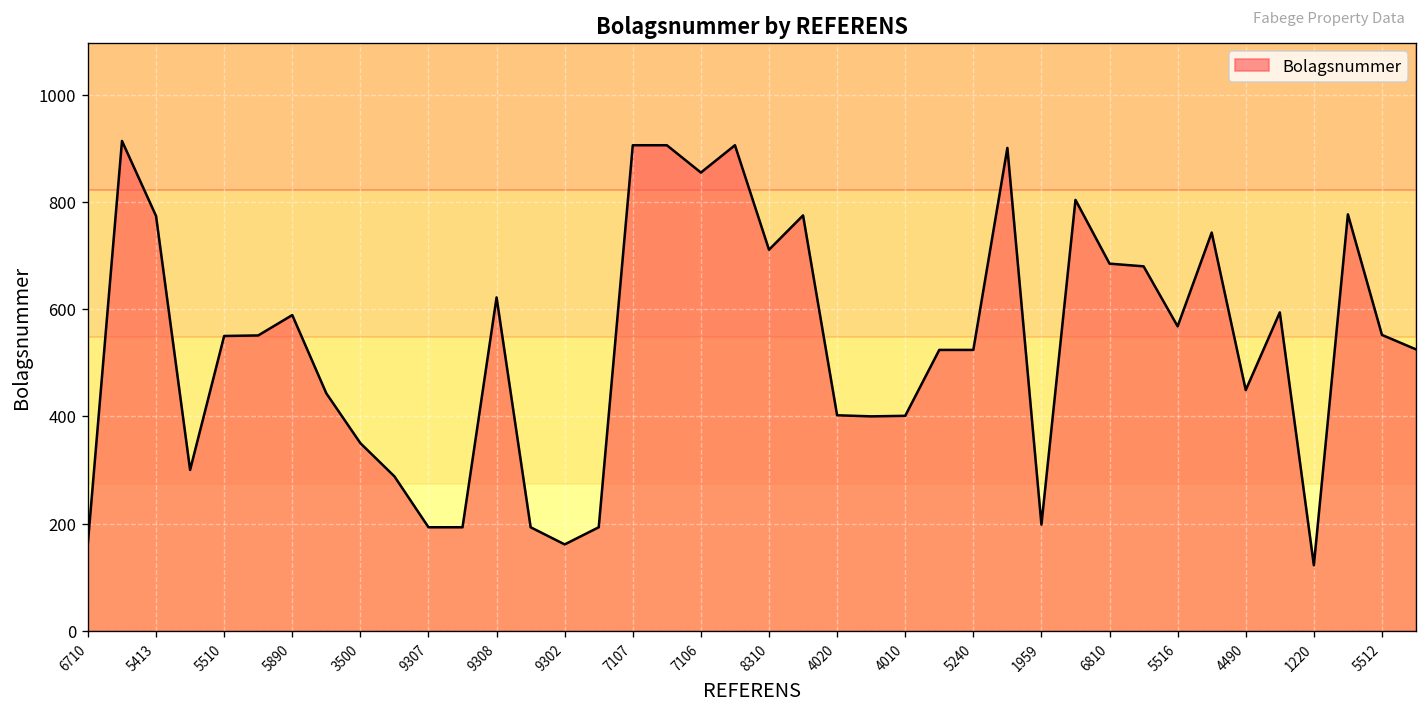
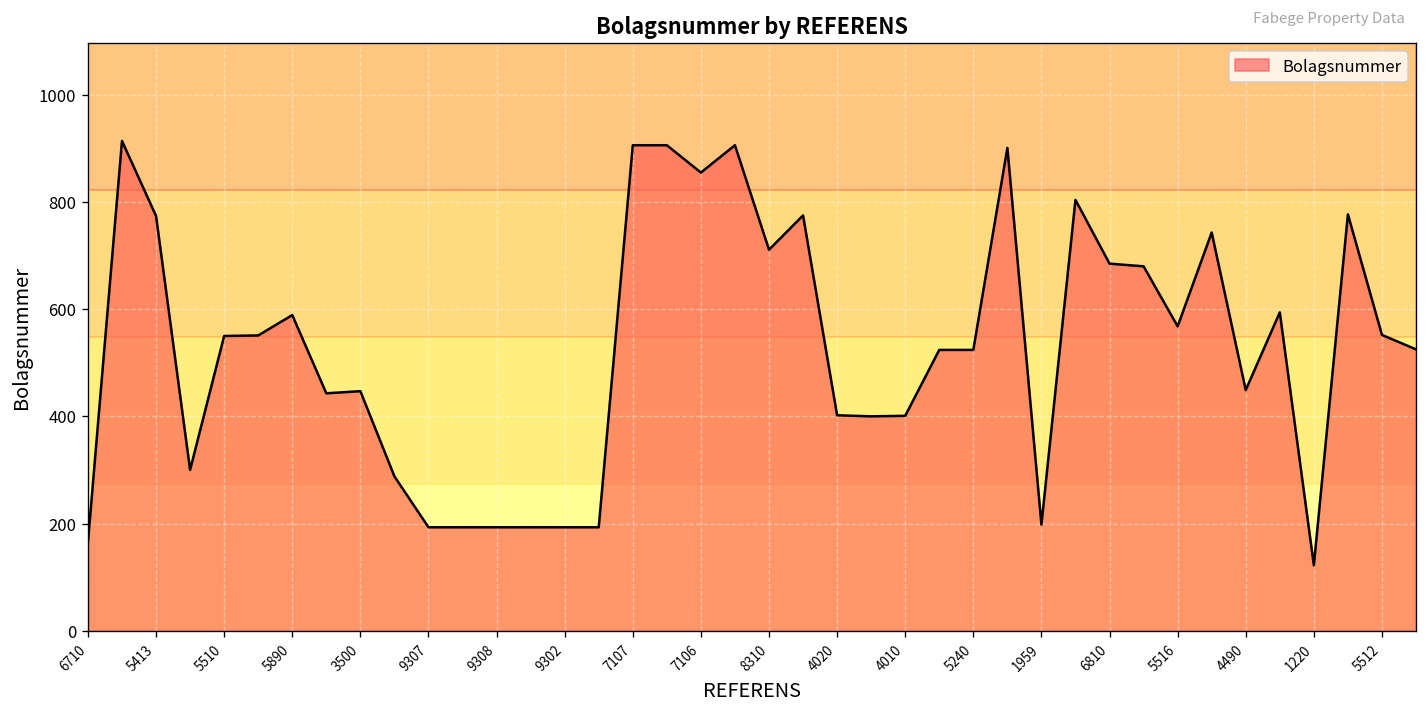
3500: 350 -> 450
9308: 620 -> 190
9302: 160 -> 190
